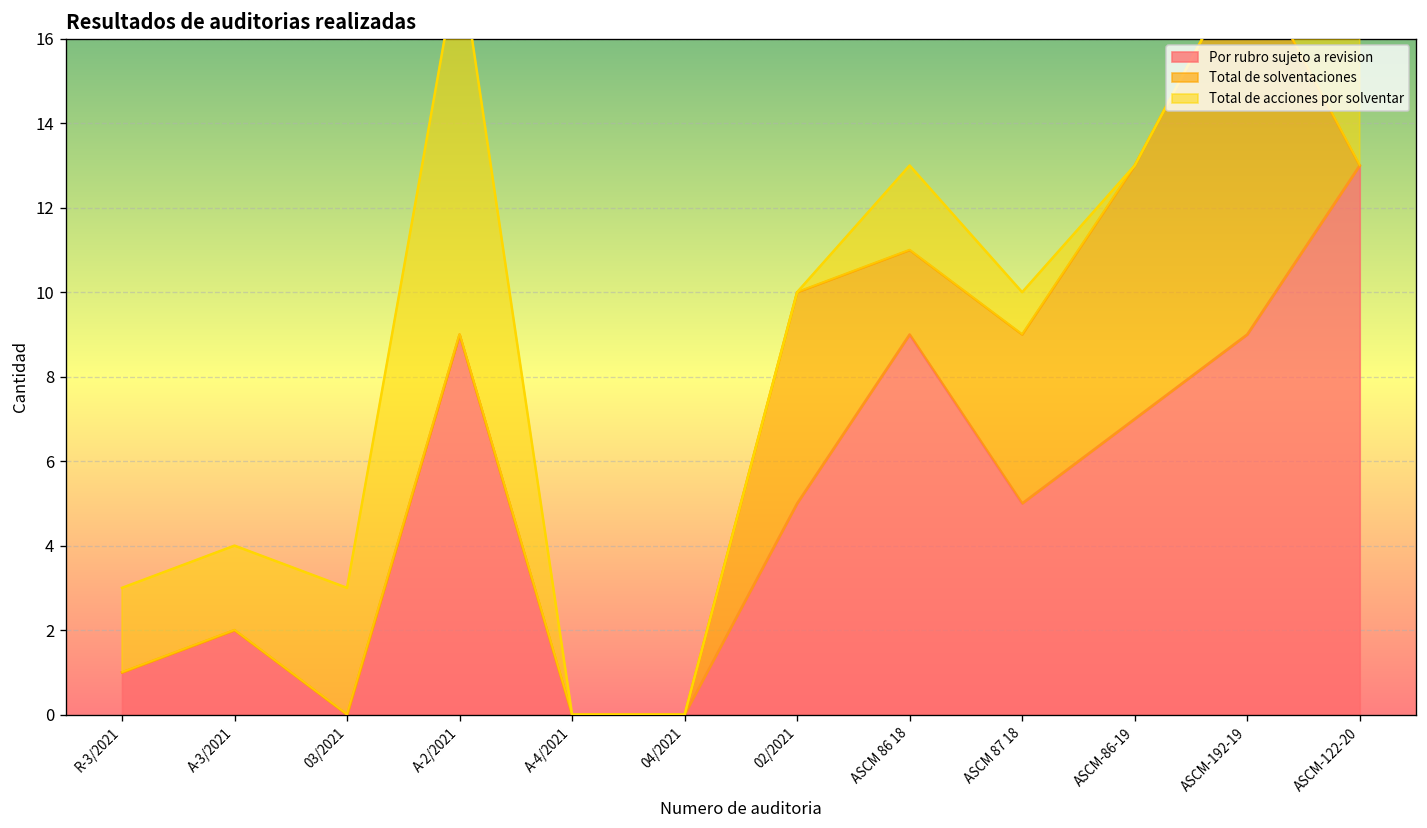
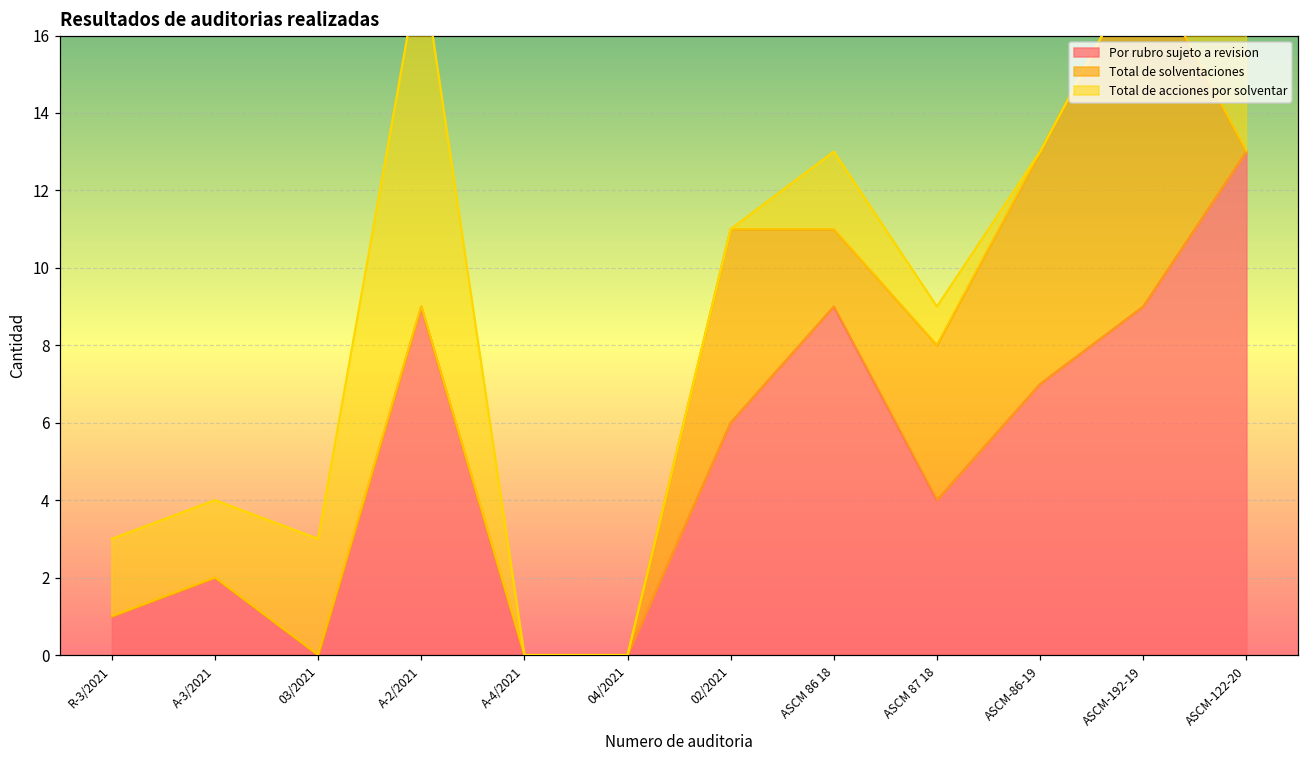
Por rubro sujeto a revision, 02/2021: 5 -> 6
Por rubro sujeto a revision, ASCM 87 18: 5 -> 4
